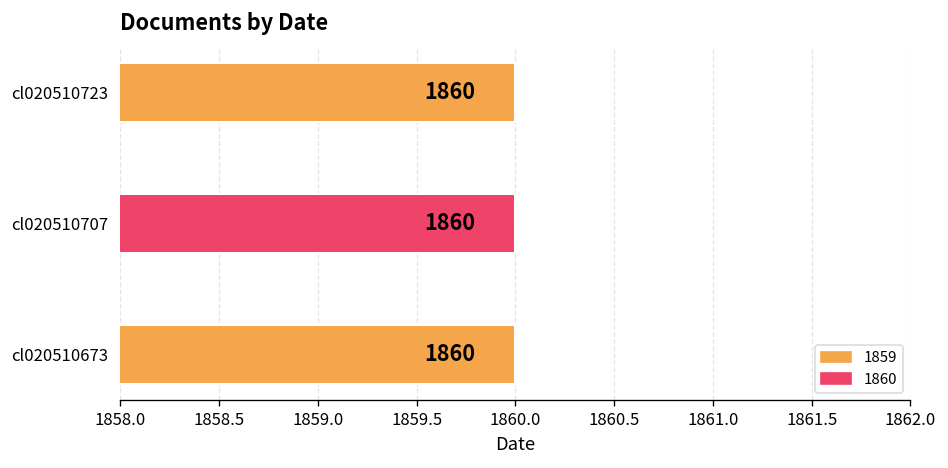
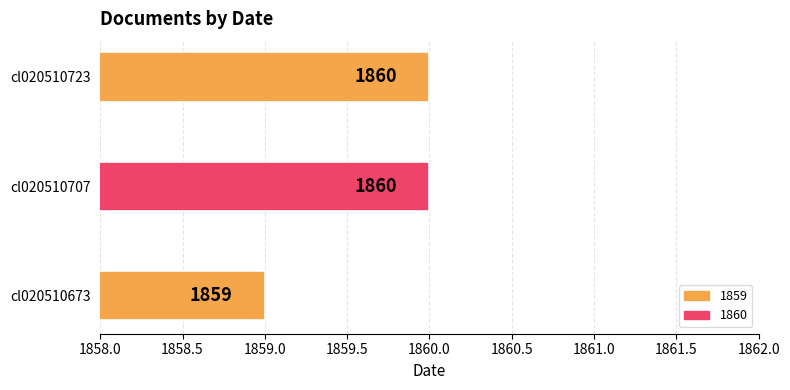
cl020510673: 1860 -> 1859
